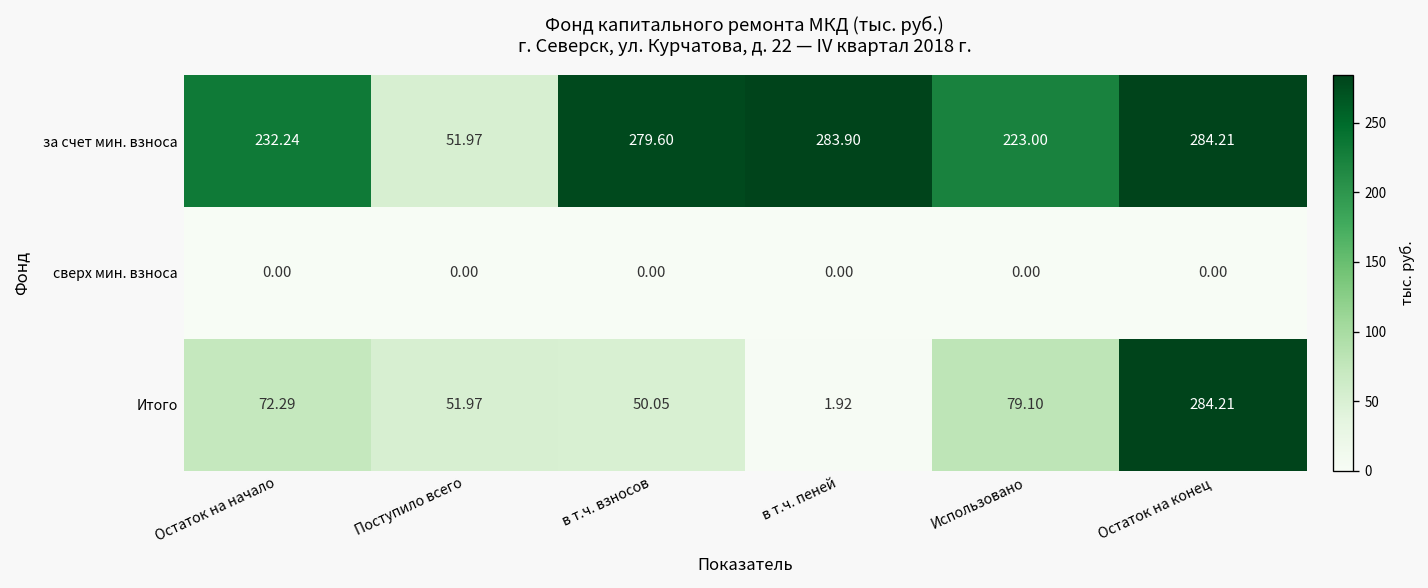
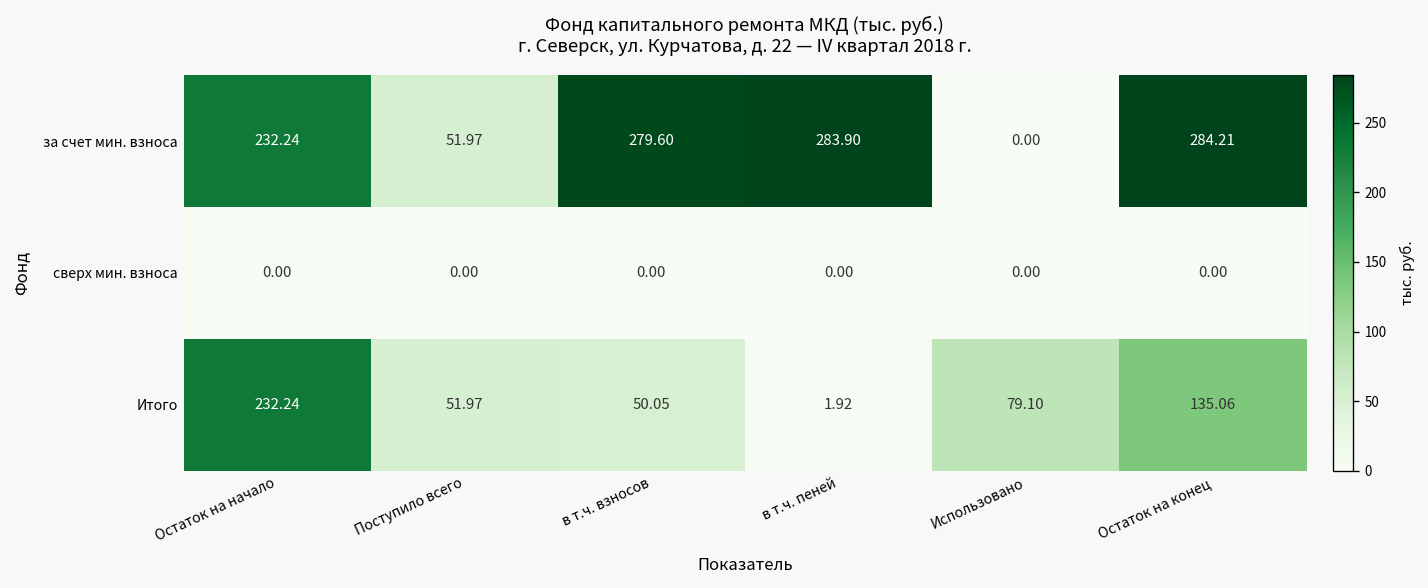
за счет мин. взноса, Использовано: 223.00 -> 0.00
Итого, Остаток на начало: 72.29 -> 232.24
Итого, Остаток на конец: 284.21 -> 135.06
